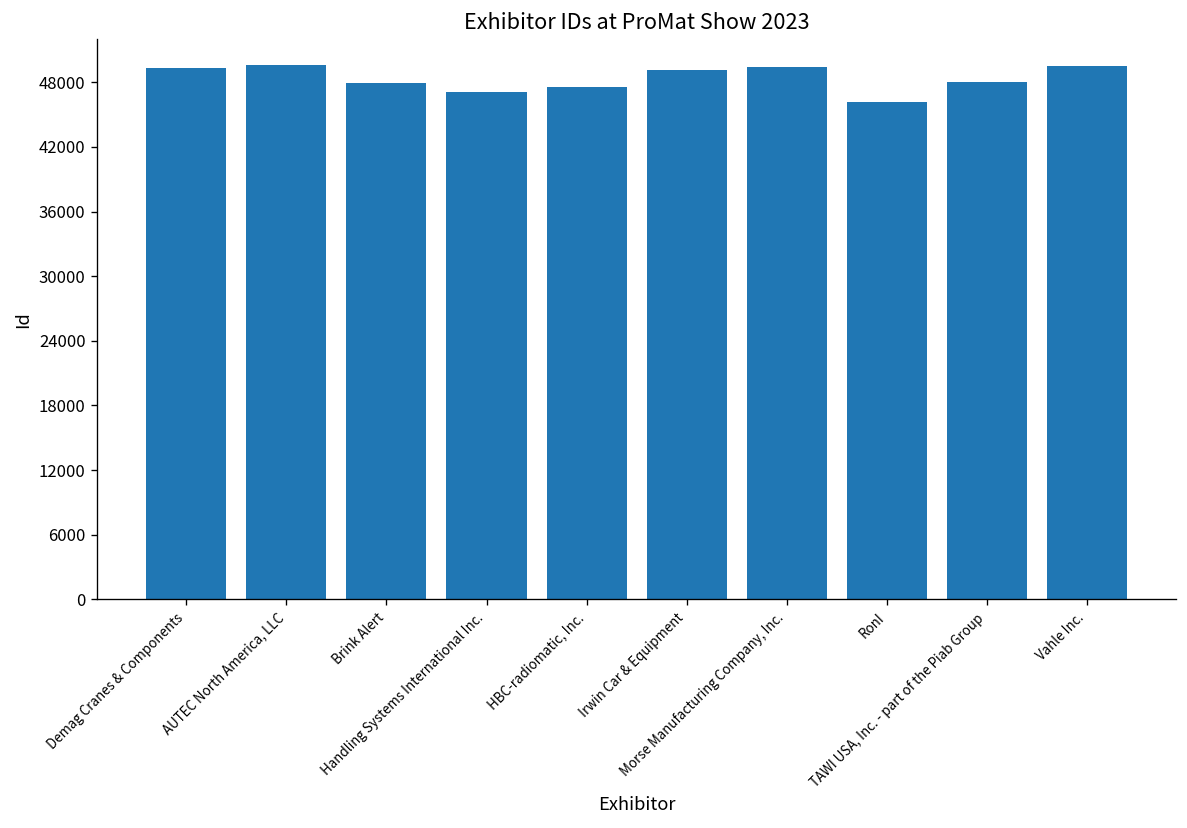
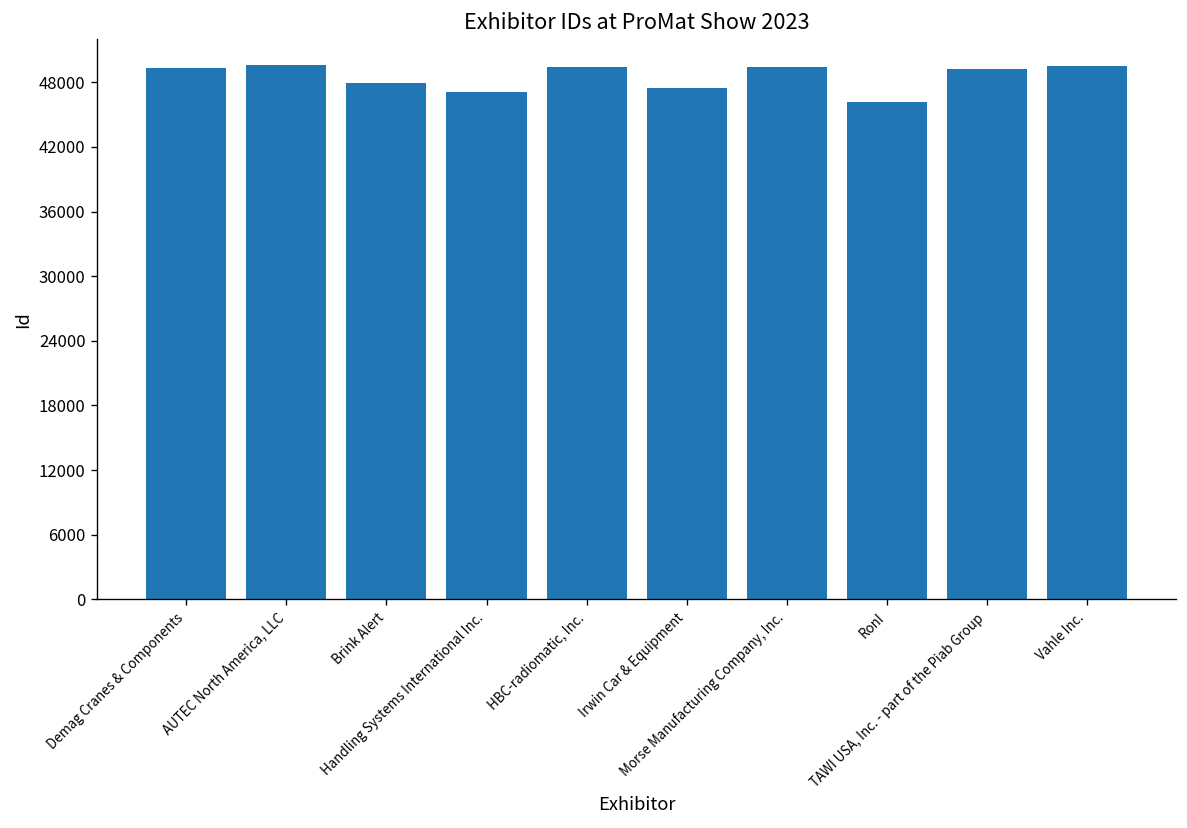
HBC-radiomatic, Inc.: 48000 -> 49000
Irwin Car & Equipment: 49000 -> 48000
TAWI USA, Inc. - part of the Piab Group: 48000 -> 49000
